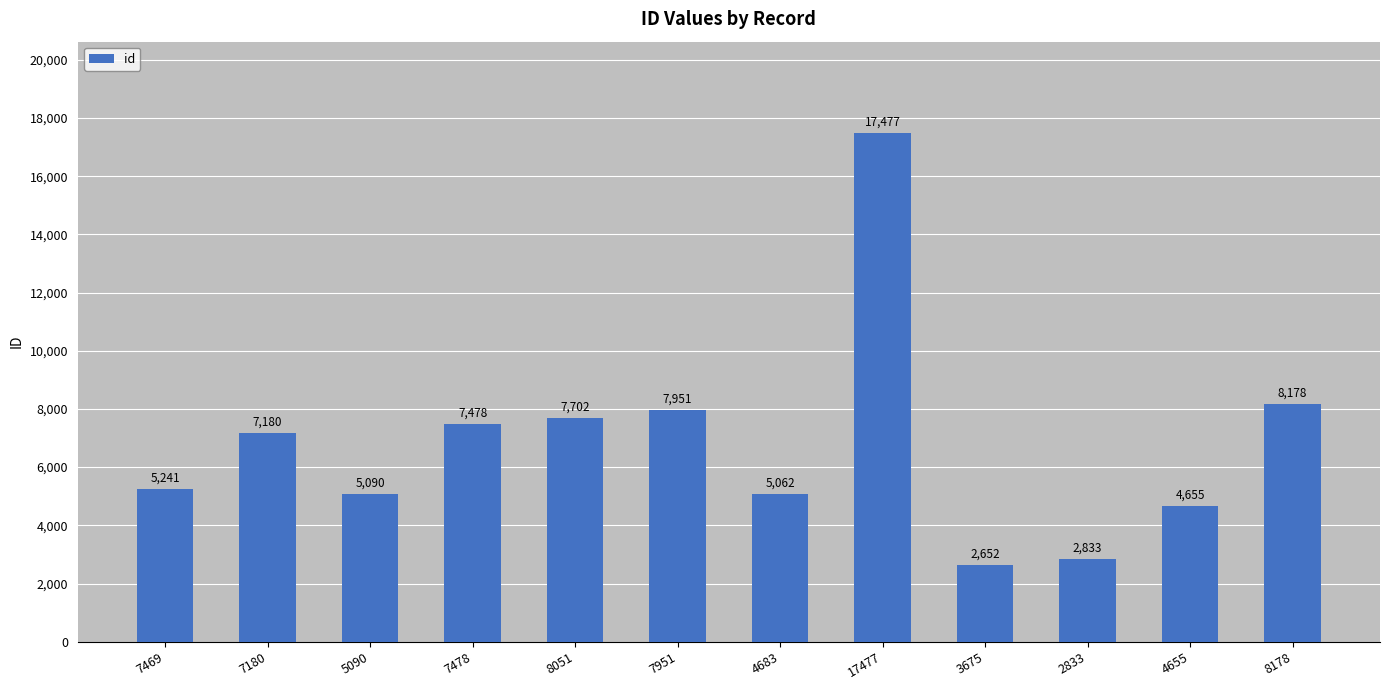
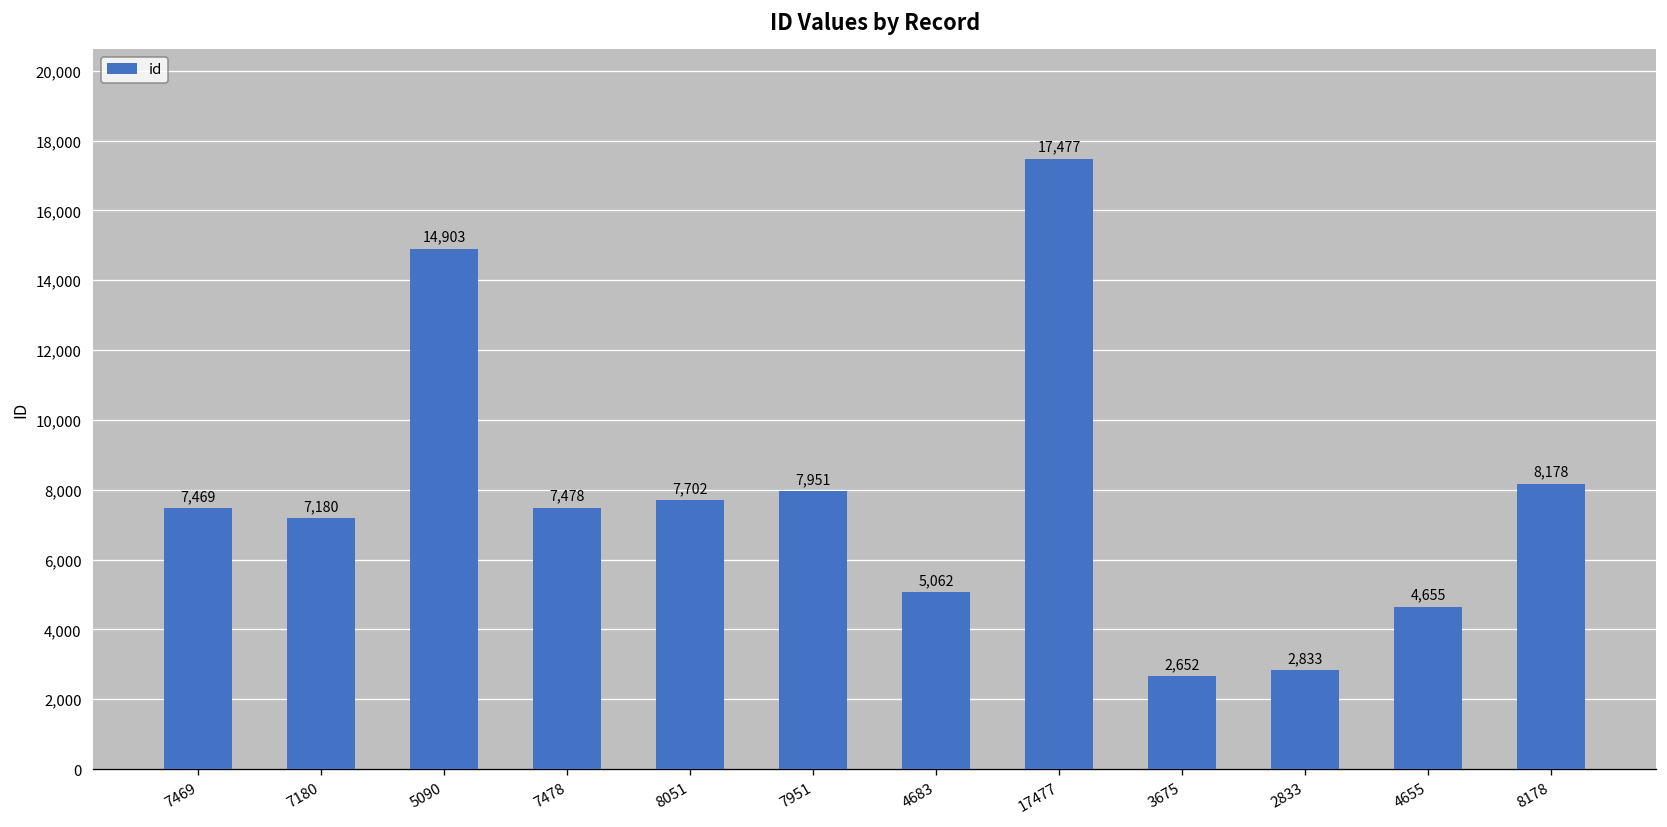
7469: 5,241 -> 7,469
5090: 5,090 -> 14,903
